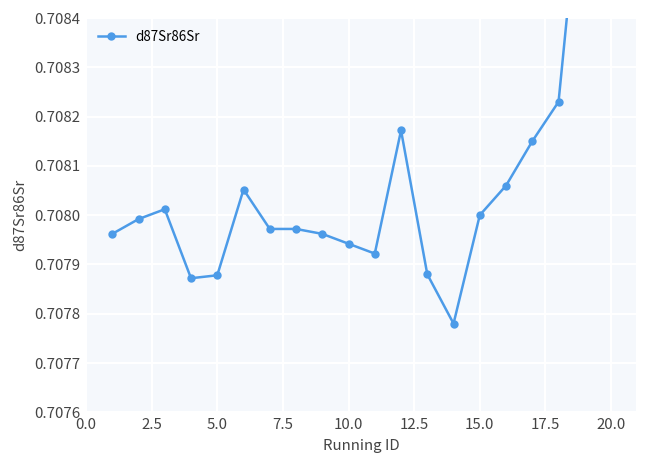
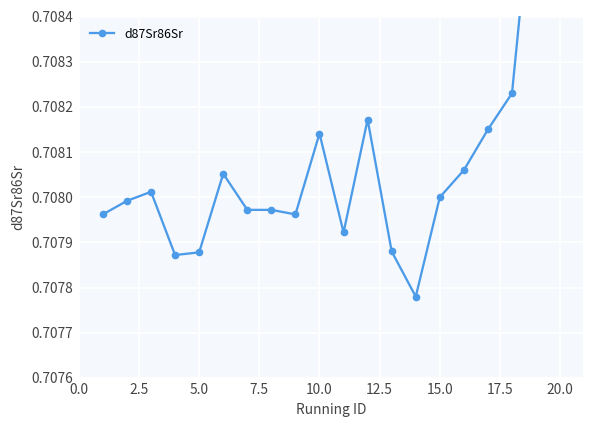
10.0: 0.70794 -> 0.70814
